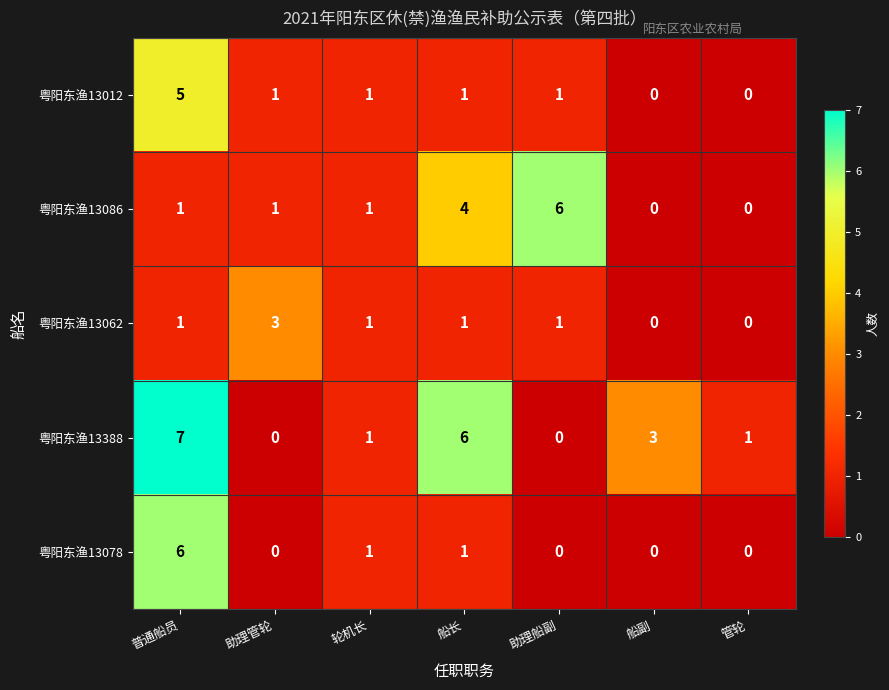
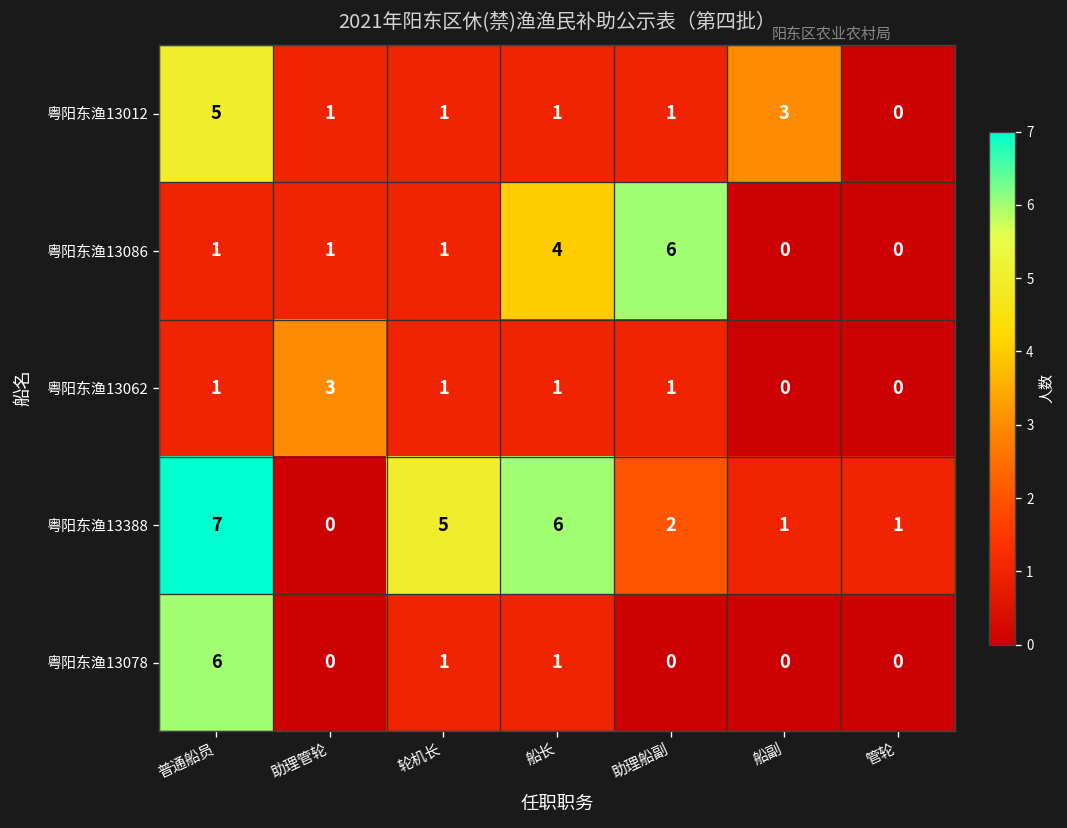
粤阳东渔13012, 船副: 0 -> 3
粤阳东渔13388, 轮机长: 1 -> 5
粤阳东渔13388, 助理船副: 0 -> 2
粤阳东渔13388, 船副: 3 -> 1
